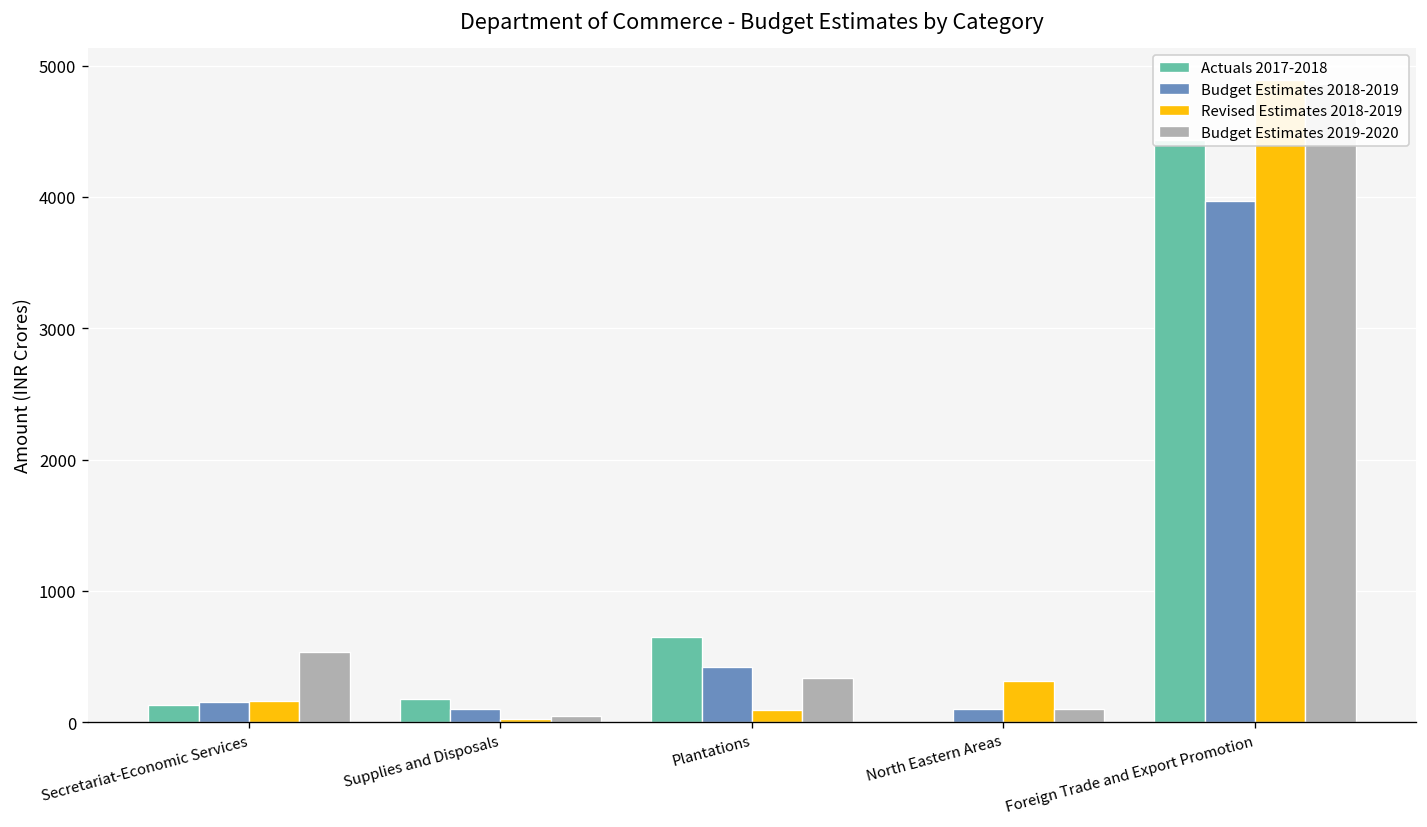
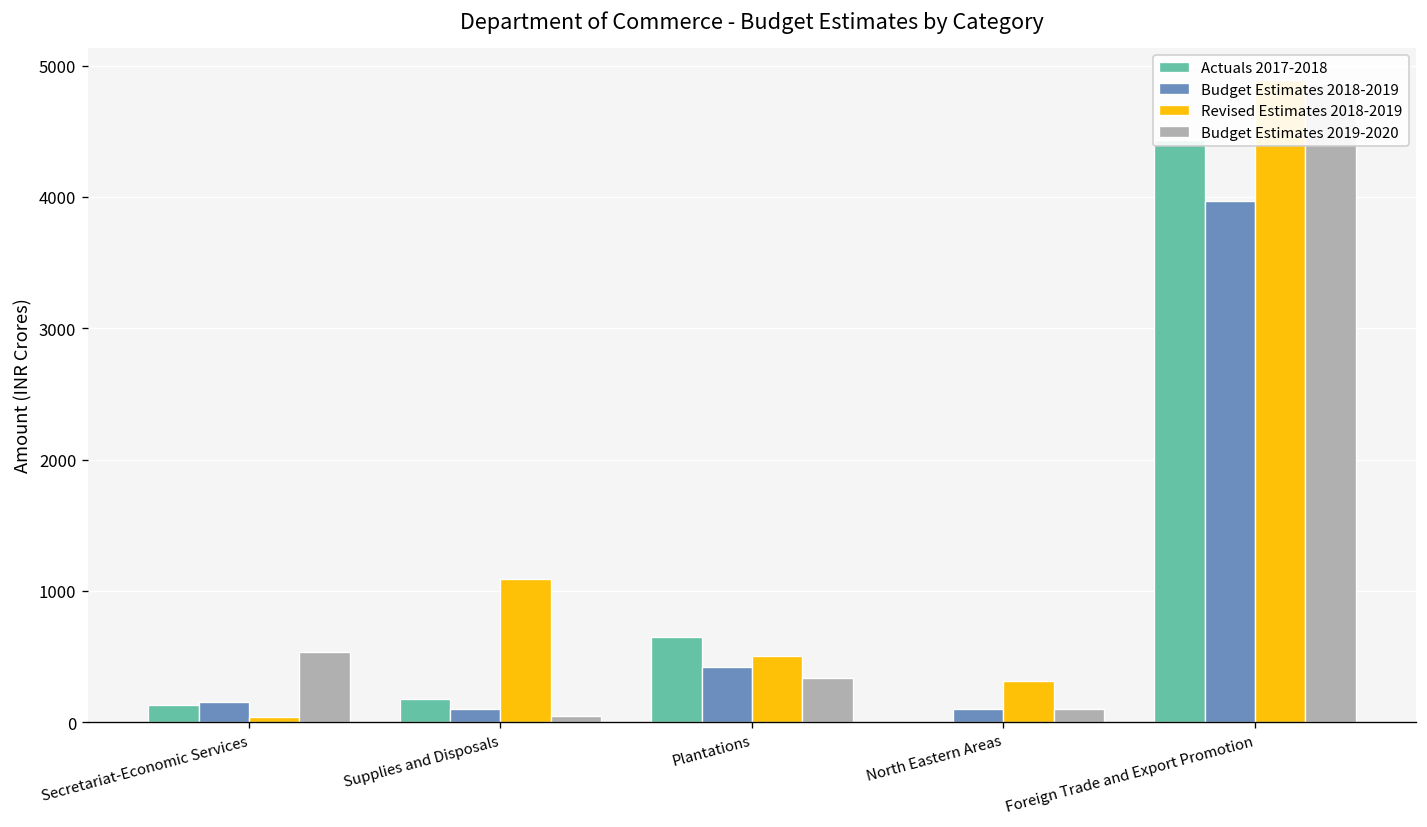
Revised Estimates 2018-2019, Secretariat-Economic Services: 170 -> 40
Revised Estimates 2018-2019, Supplies and Disposals: 30 -> 1090
Revised Estimates 2018-2019, Plantations: 100 -> 500
